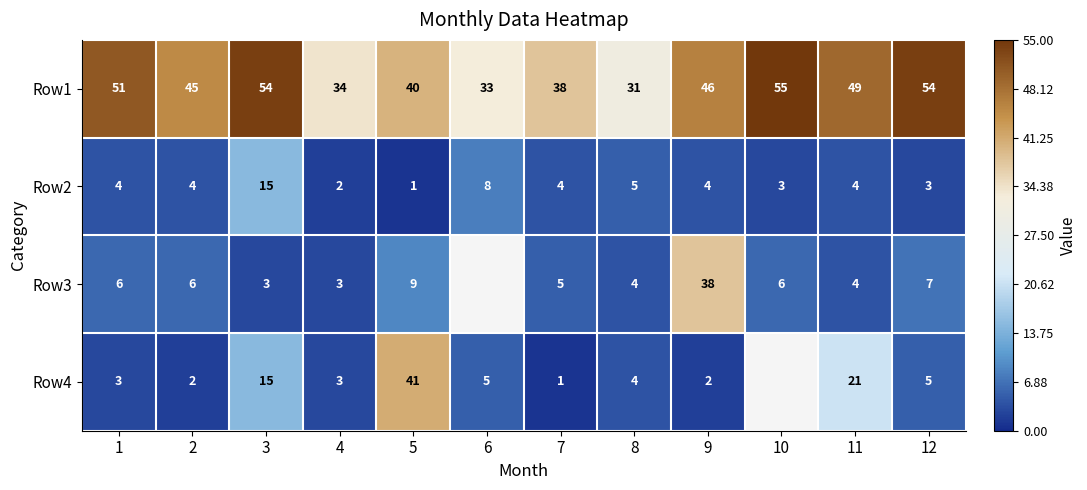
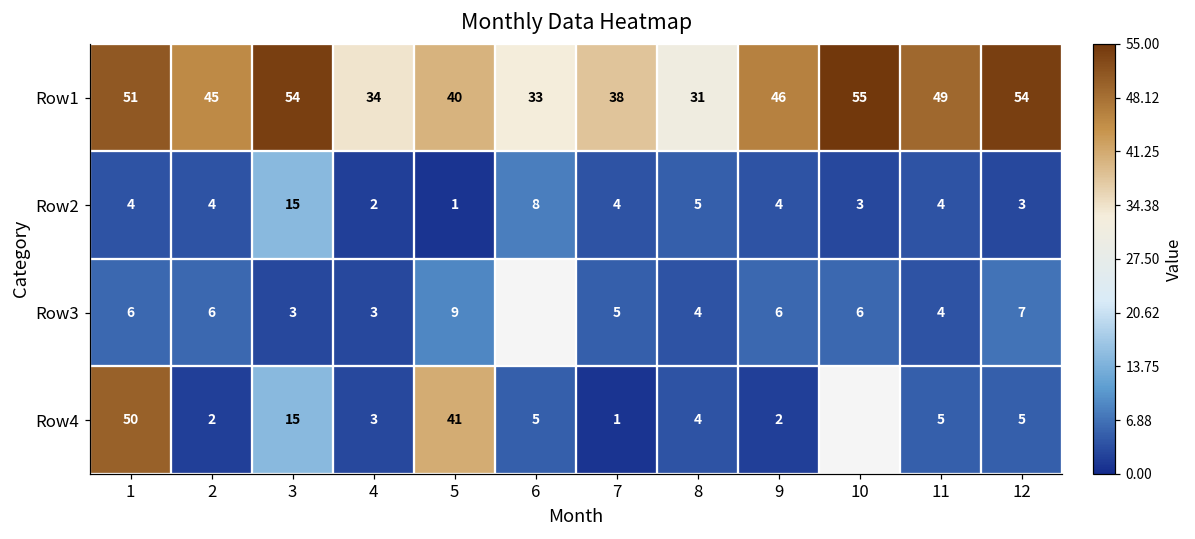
Row3, 9: 38 -> 6
Row4, 1: 3 -> 50
Row4, 11: 21 -> 5
